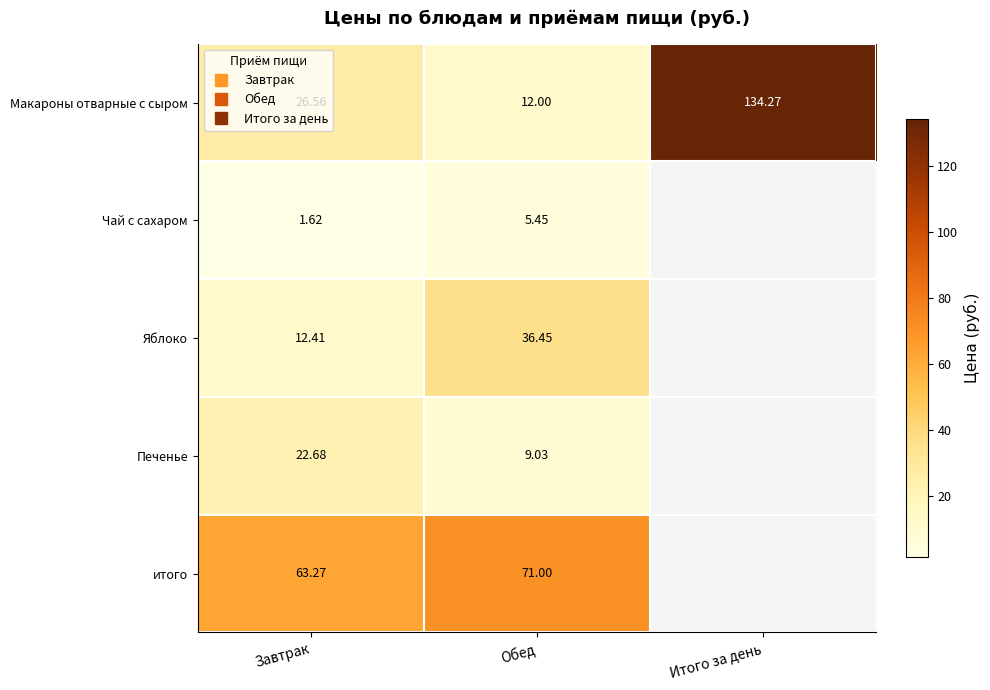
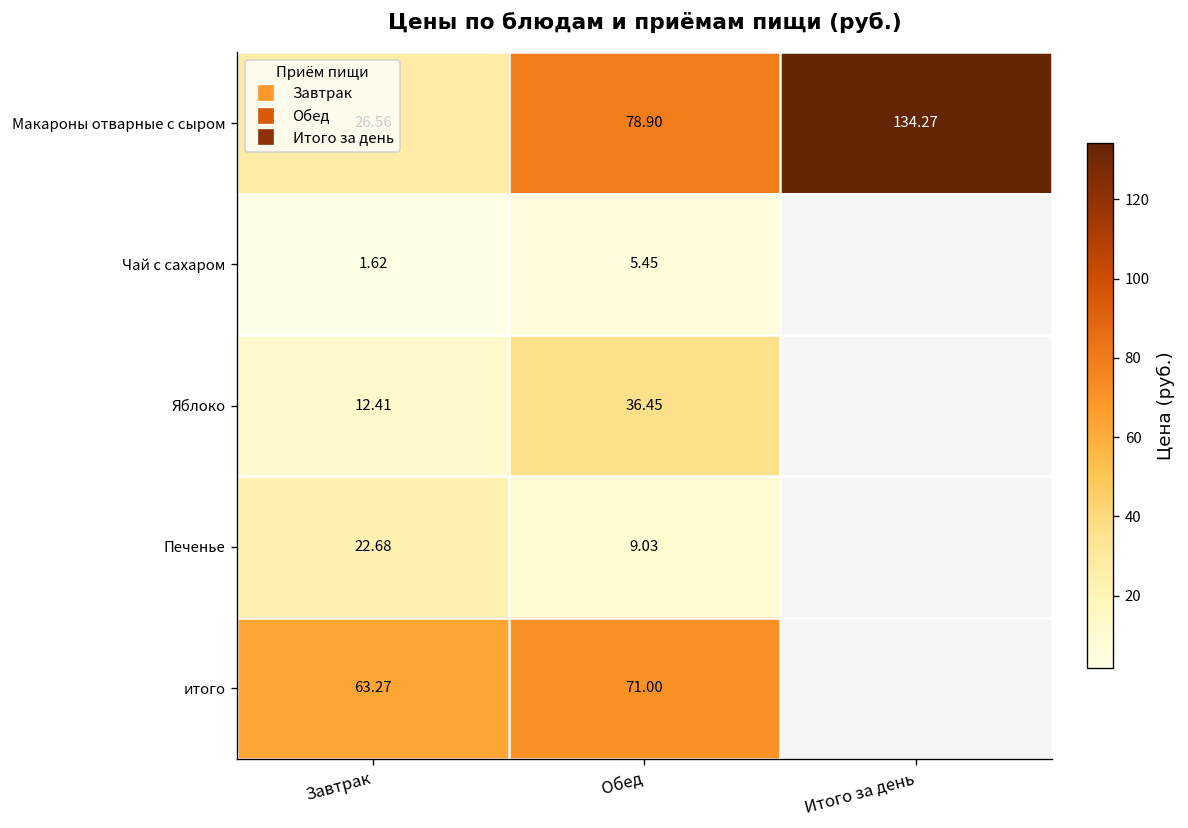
Макароны отварные с сыром, Обед: 12.00 -> 78.90
